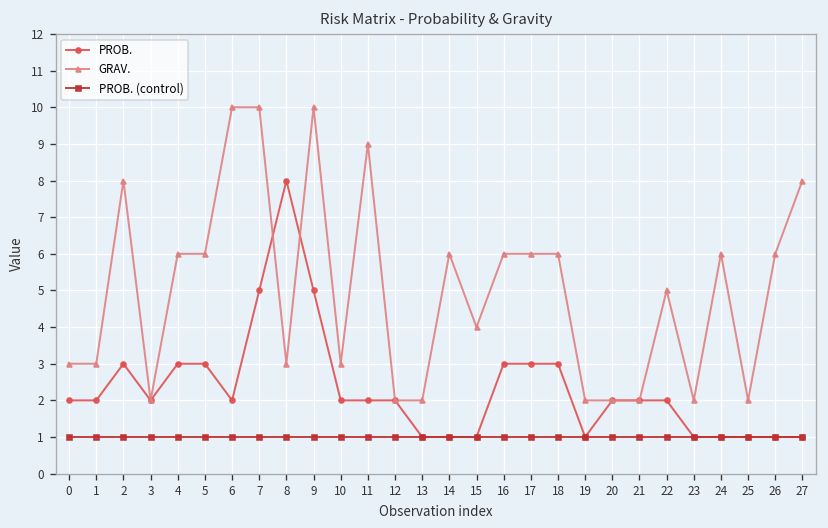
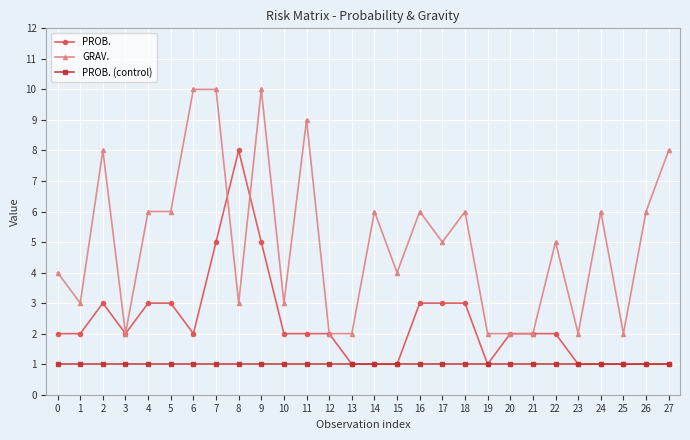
GRAV., 0: 3 -> 4
GRAV., 17: 6 -> 5
